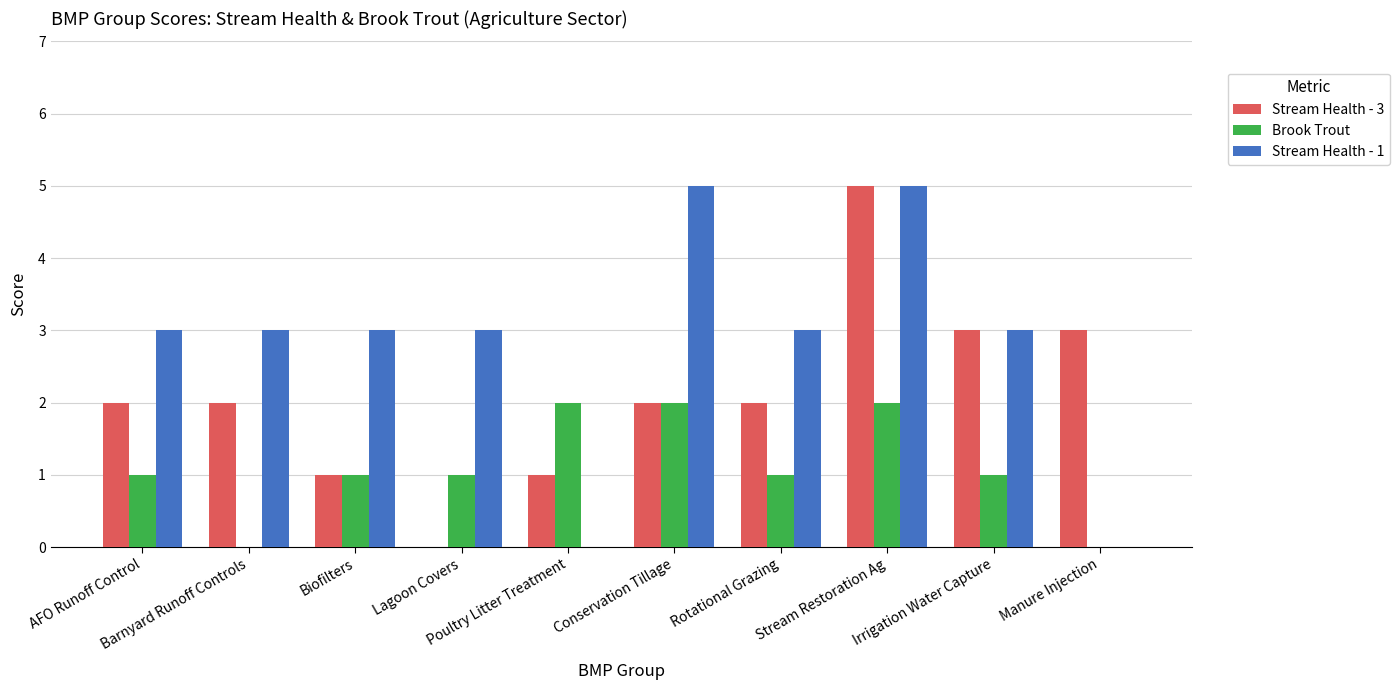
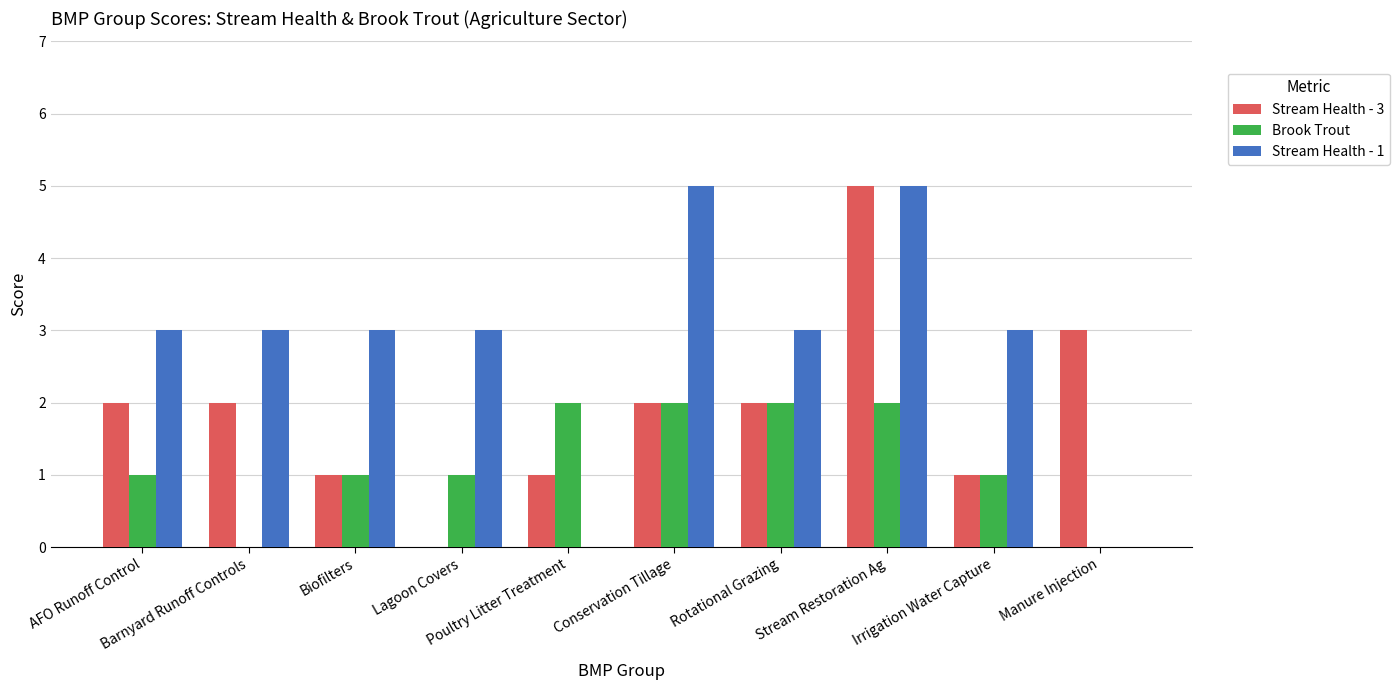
Brook Trout, Rotational Grazing: 1 -> 2
Stream Health - 3, Irrigation Water Capture: 3 -> 1
